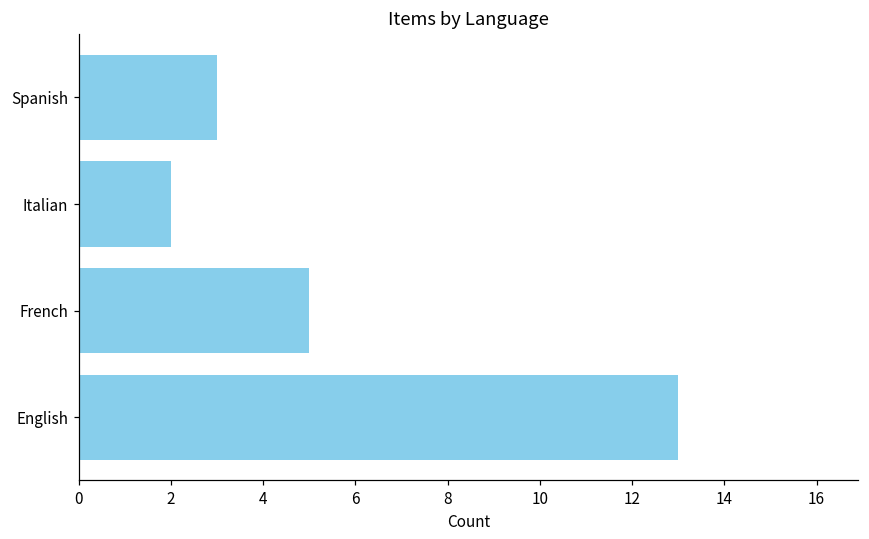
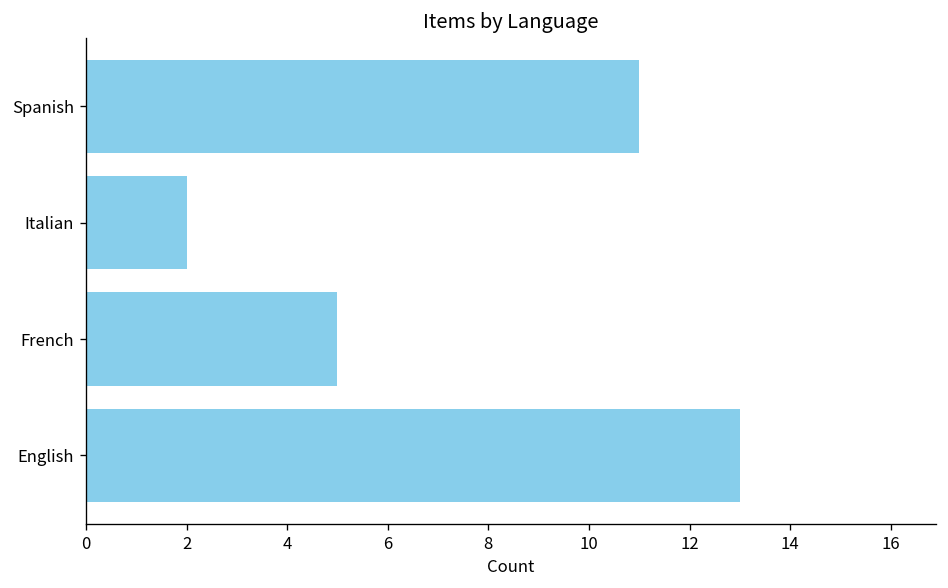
Spanish: 3 -> 11
